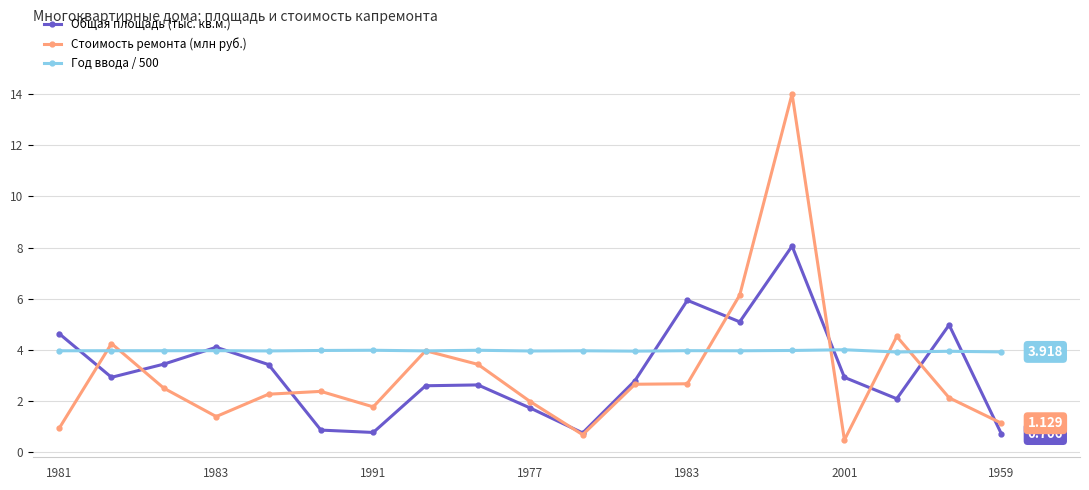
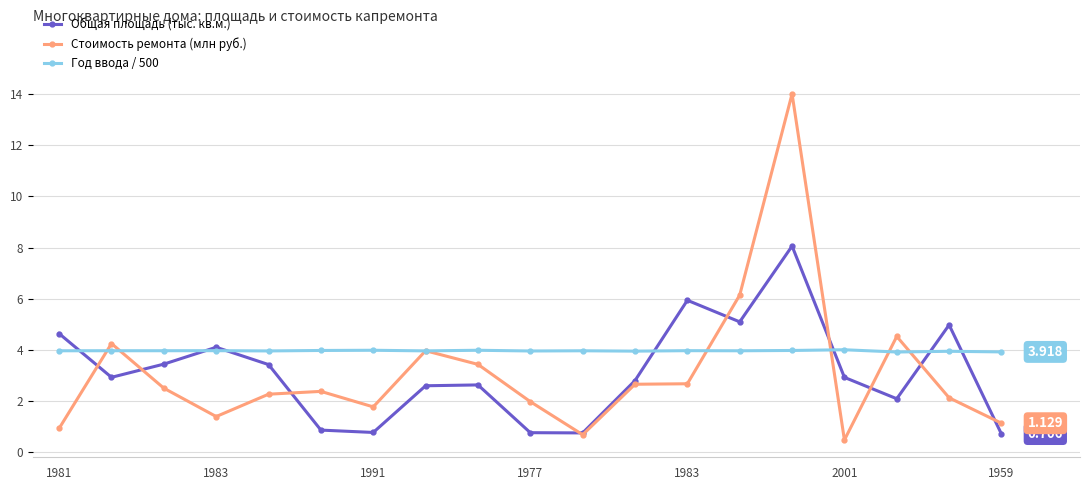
Общая площадь (тыс. кв.м.), 1977: 1.7 -> 0.8
